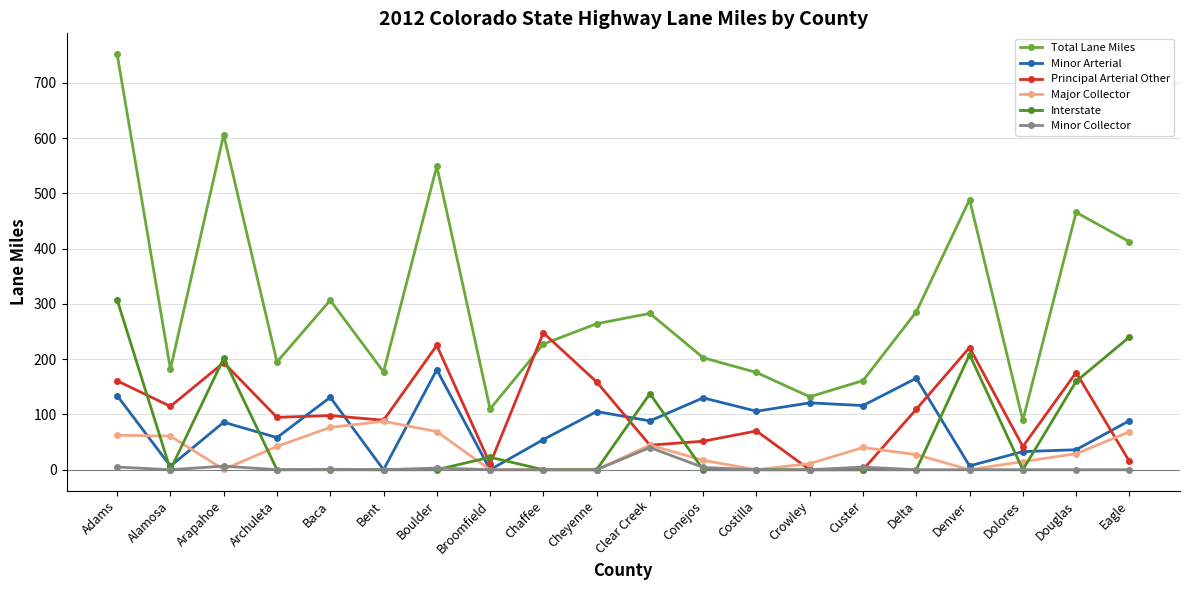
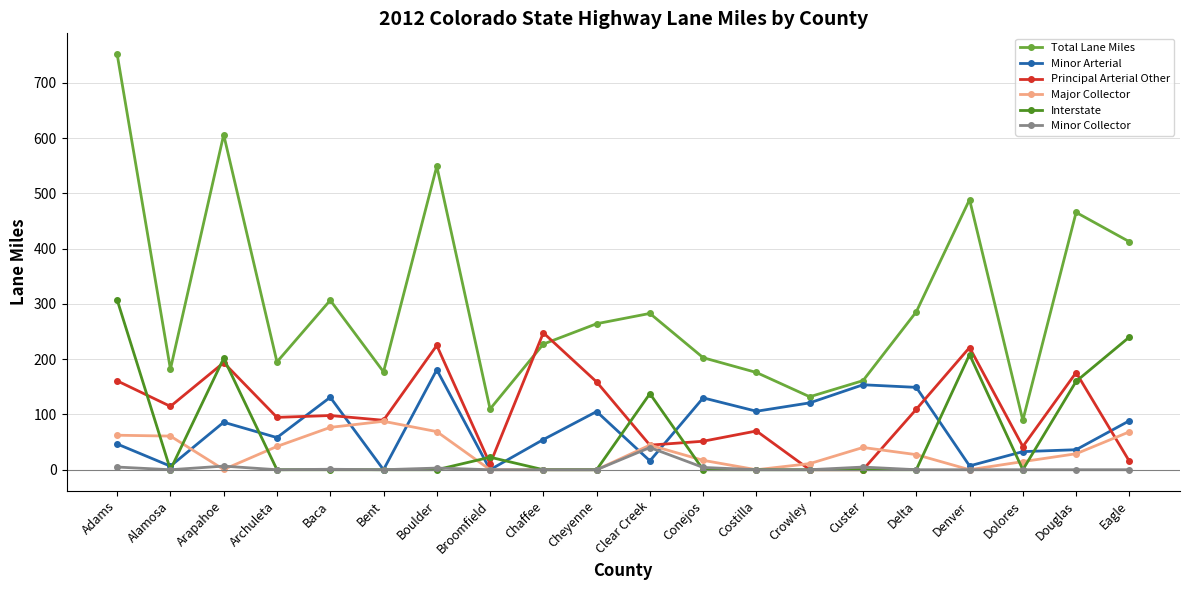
Minor Arterial, Adams: 130 -> 50
Minor Arterial, Clear Creek: 90 -> 20
Minor Arterial, Custer: 120 -> 150
Minor Arterial, Delta: 170 -> 150
